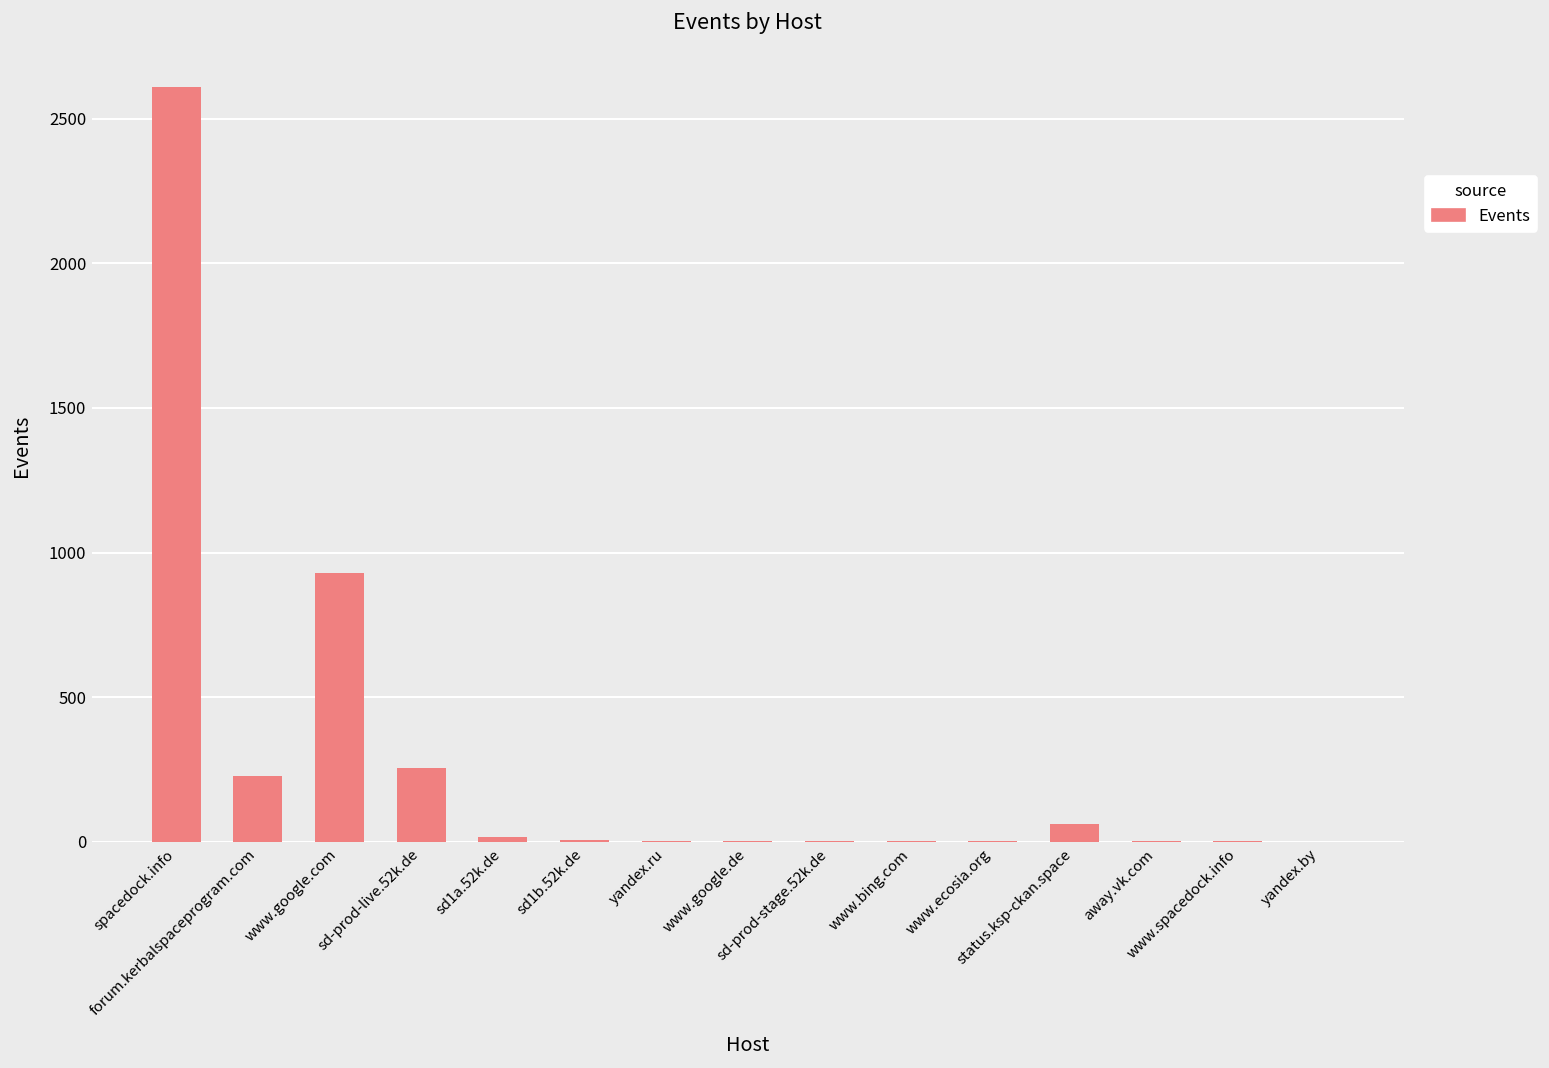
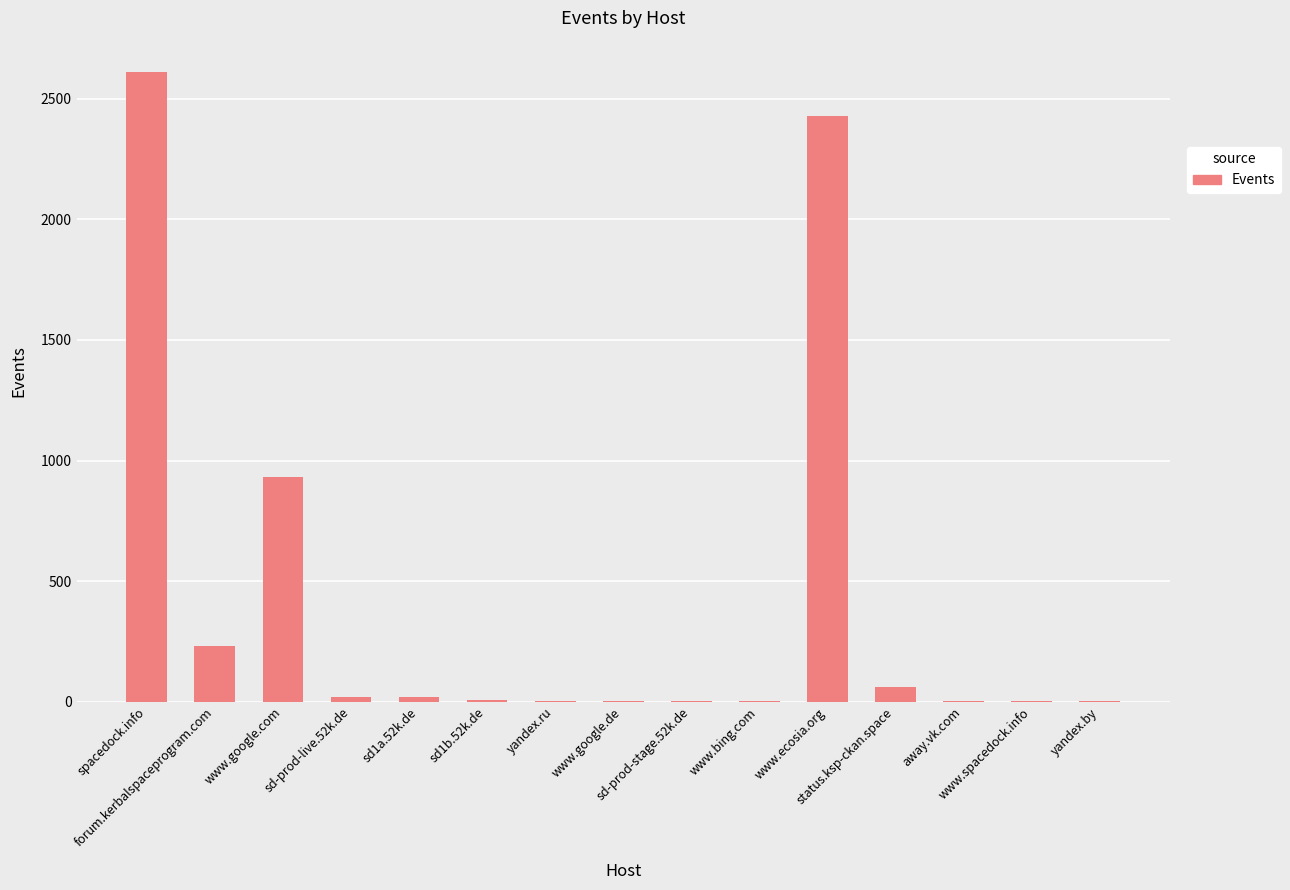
sd-prod-live.52k.de: 250 -> 20
www.ecosia.org: 0 -> 2430
